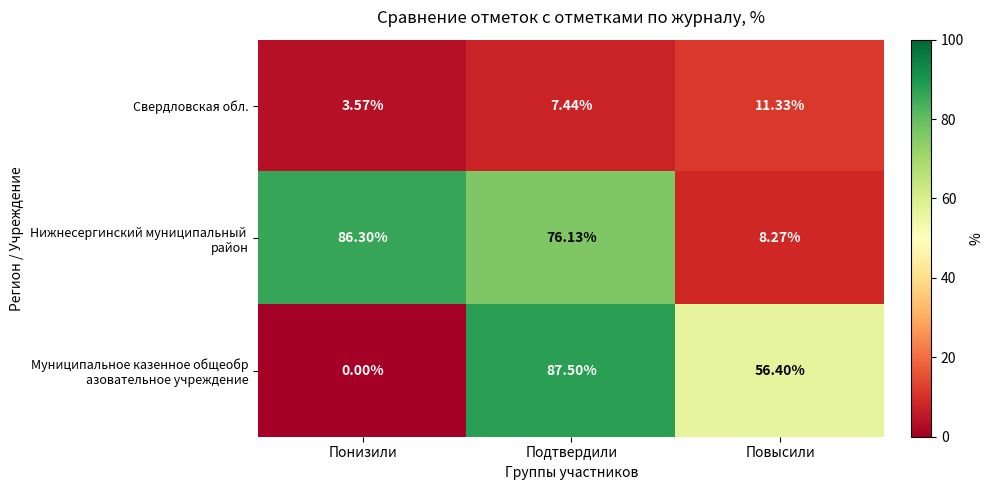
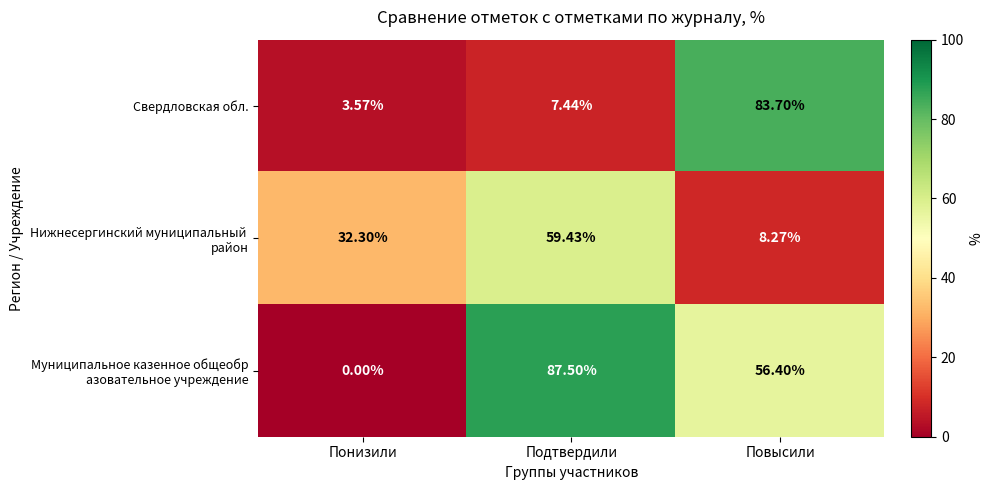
Свердловская обл., Повысили: 11.33% -> 83.70%
Нижнесергинский муниципальный район, Понизили: 86.30% -> 32.30%
Нижнесергинский муниципальный район, Подтвердили: 76.13% -> 59.43%
